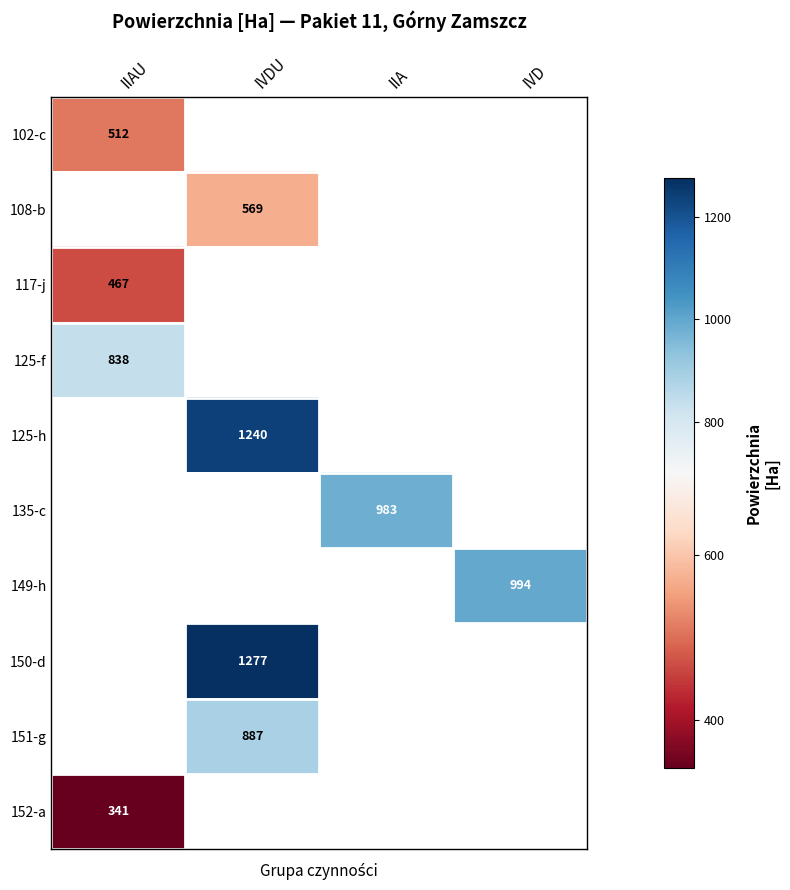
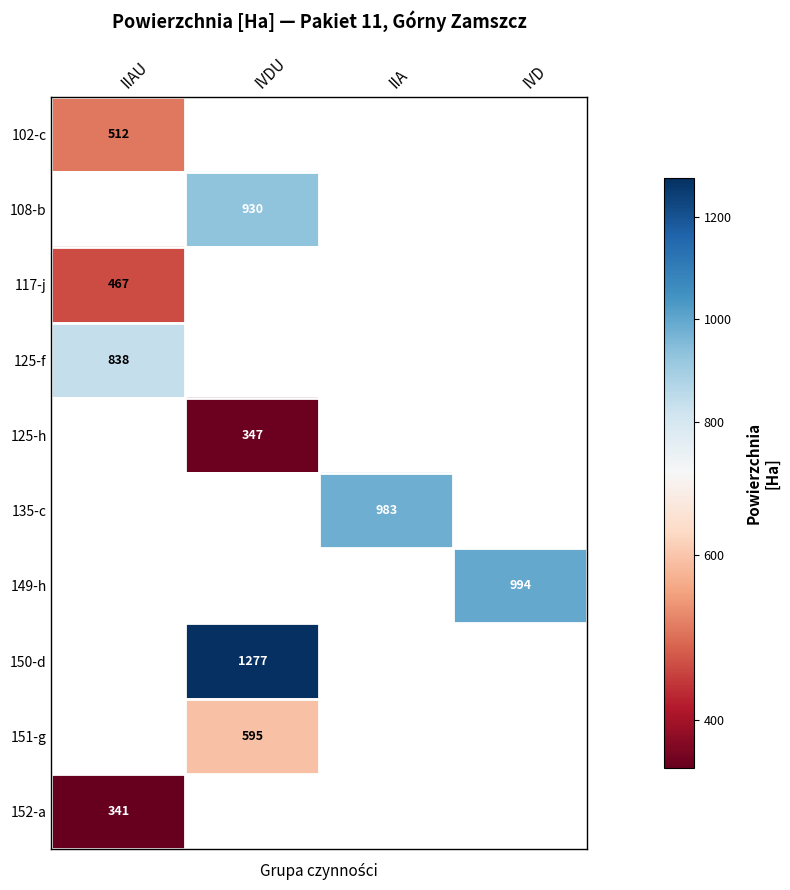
108-b, IVDU: 569 -> 930
125-h, IVDU: 1240 -> 347
151-g, IVDU: 887 -> 595
